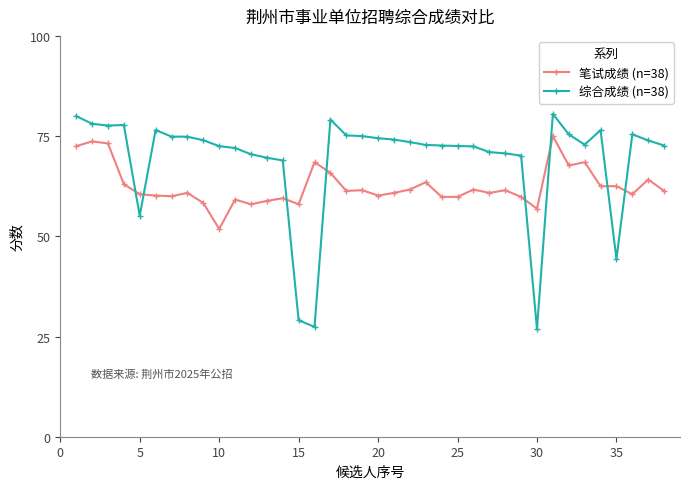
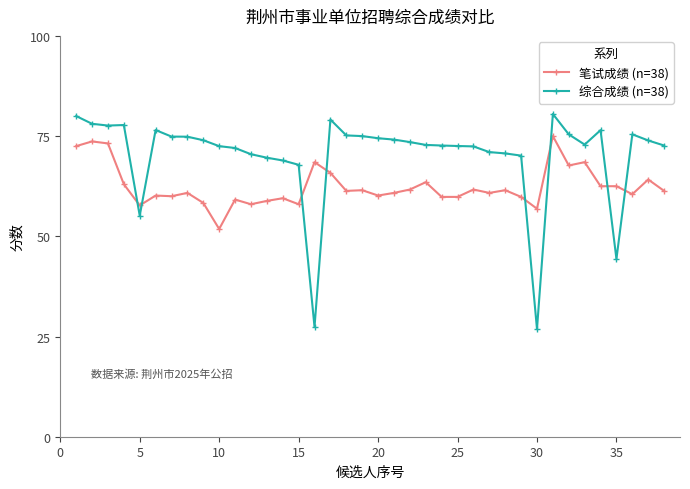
笔试成绩 (n=38), 5: 61 -> 58
综合成绩 (n=38), 15: 29 -> 68
